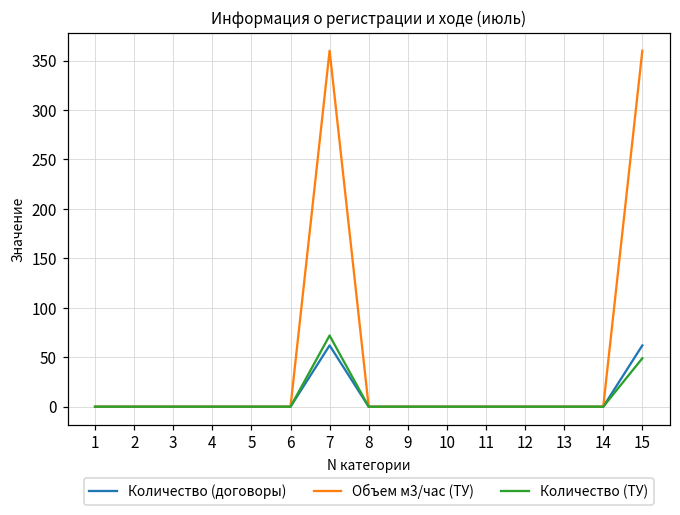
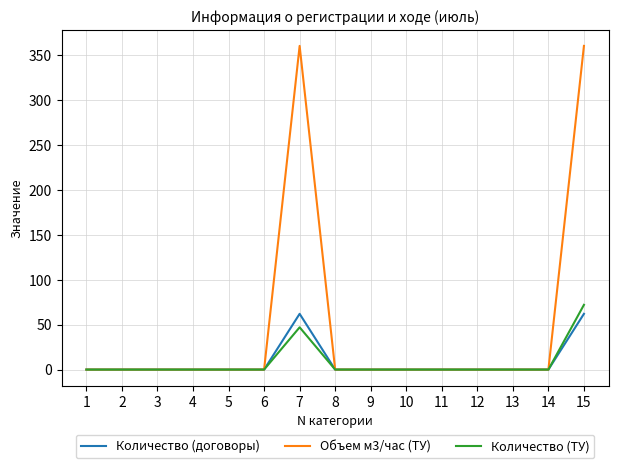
Количество (ТУ), 7: 70 -> 50
Количество (ТУ), 15: 50 -> 70
